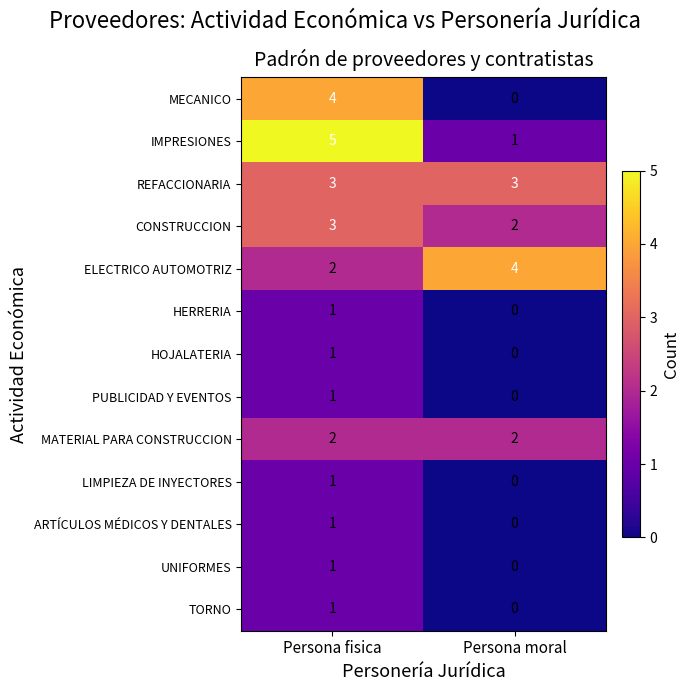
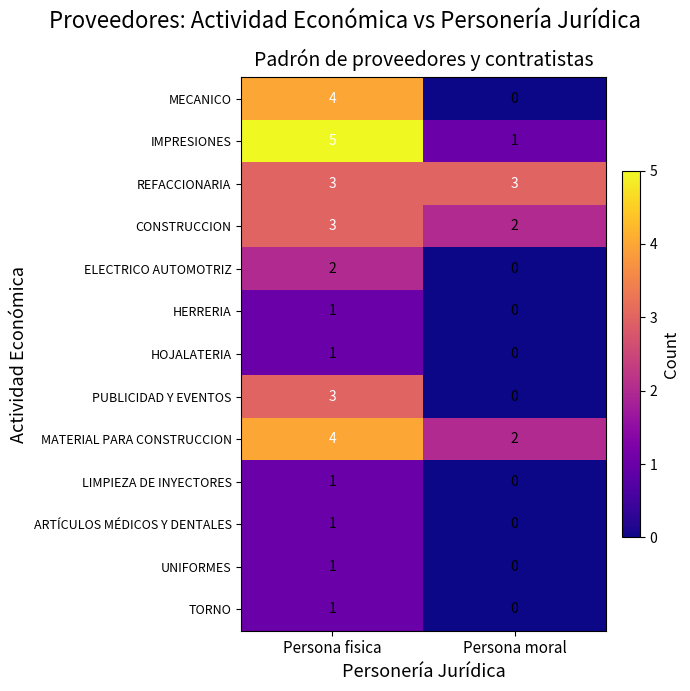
ELECTRICO AUTOMOTRIZ, Persona moral: 4 -> 0
PUBLICIDAD Y EVENTOS, Persona fisica: 1 -> 3
MATERIAL PARA CONSTRUCCION, Persona fisica: 2 -> 4
